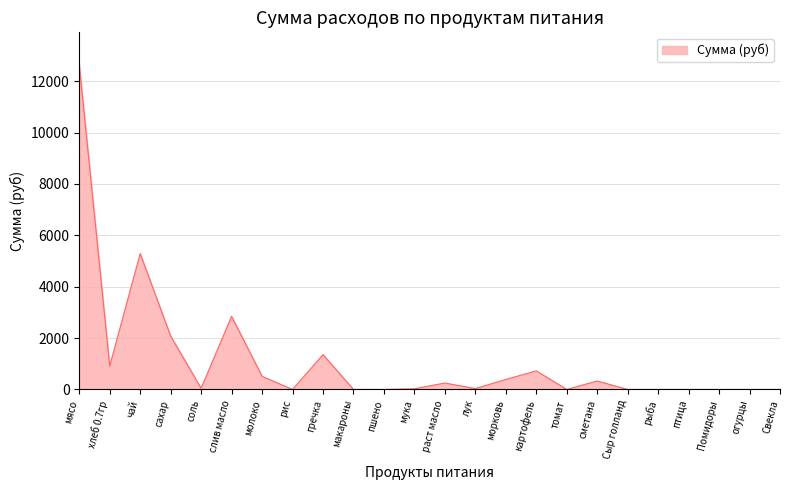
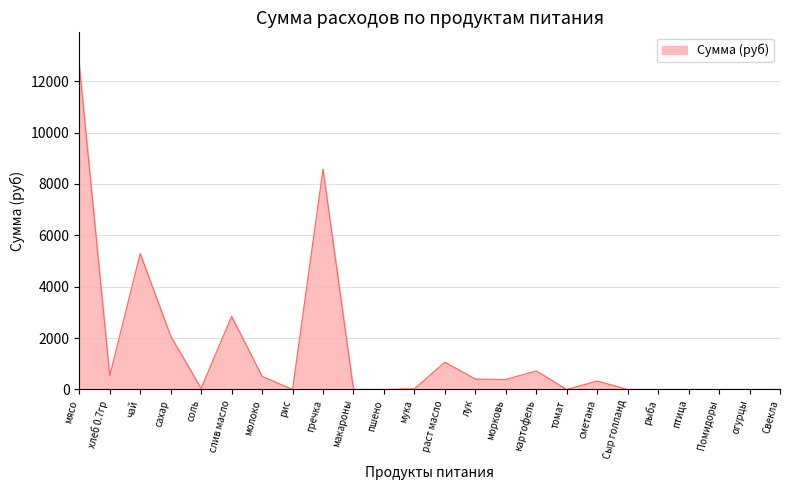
хлеб 0.7гр: 900 -> 500
гречка: 1400 -> 8600
раст масло: 200 -> 1100
лук: 0 -> 400
